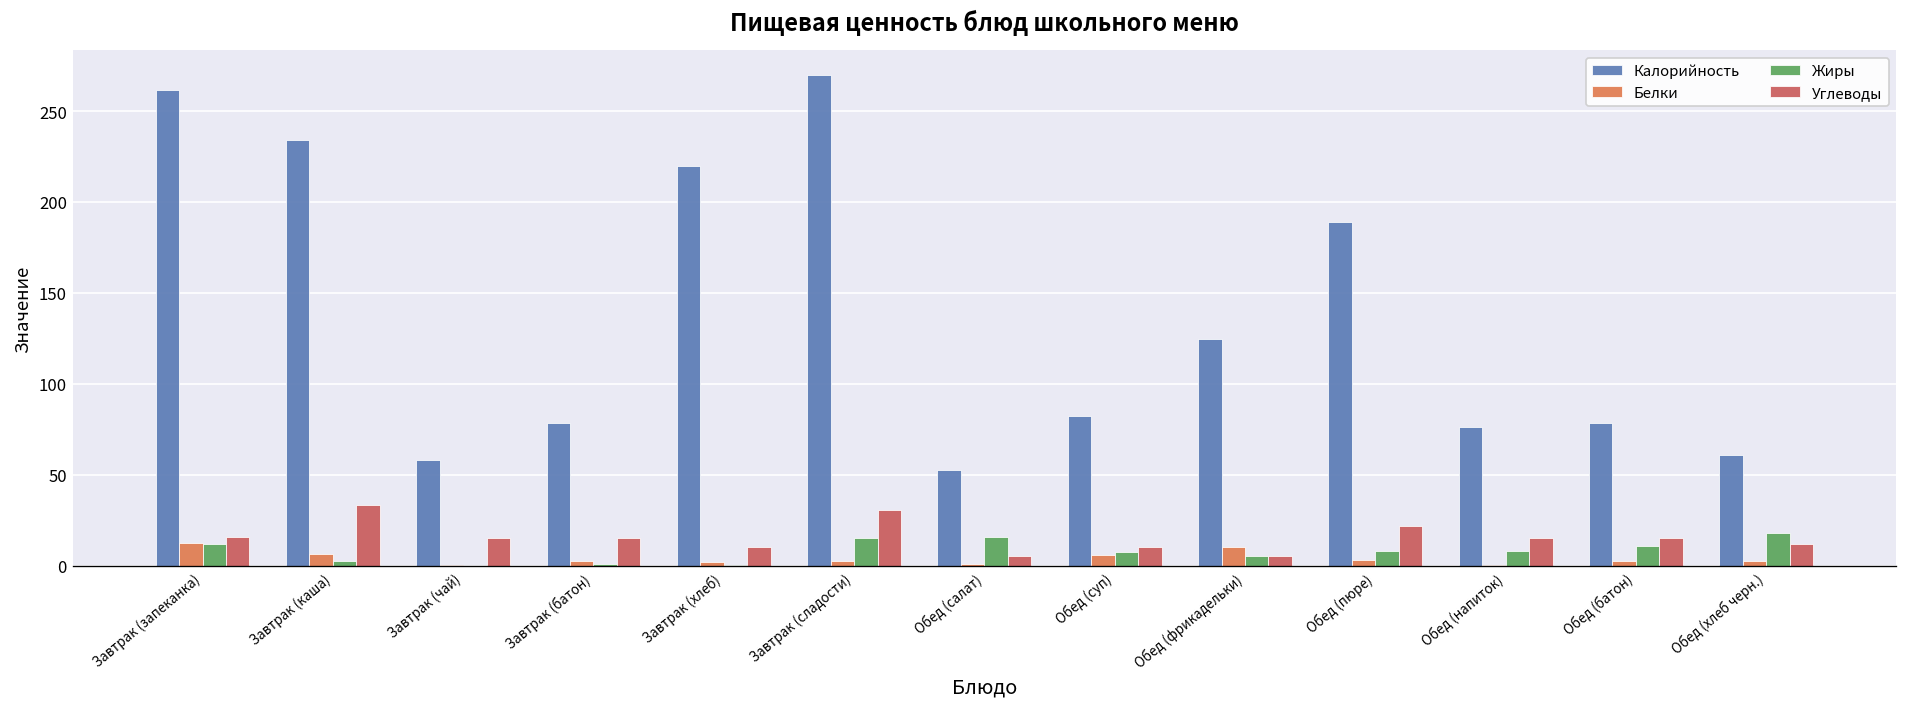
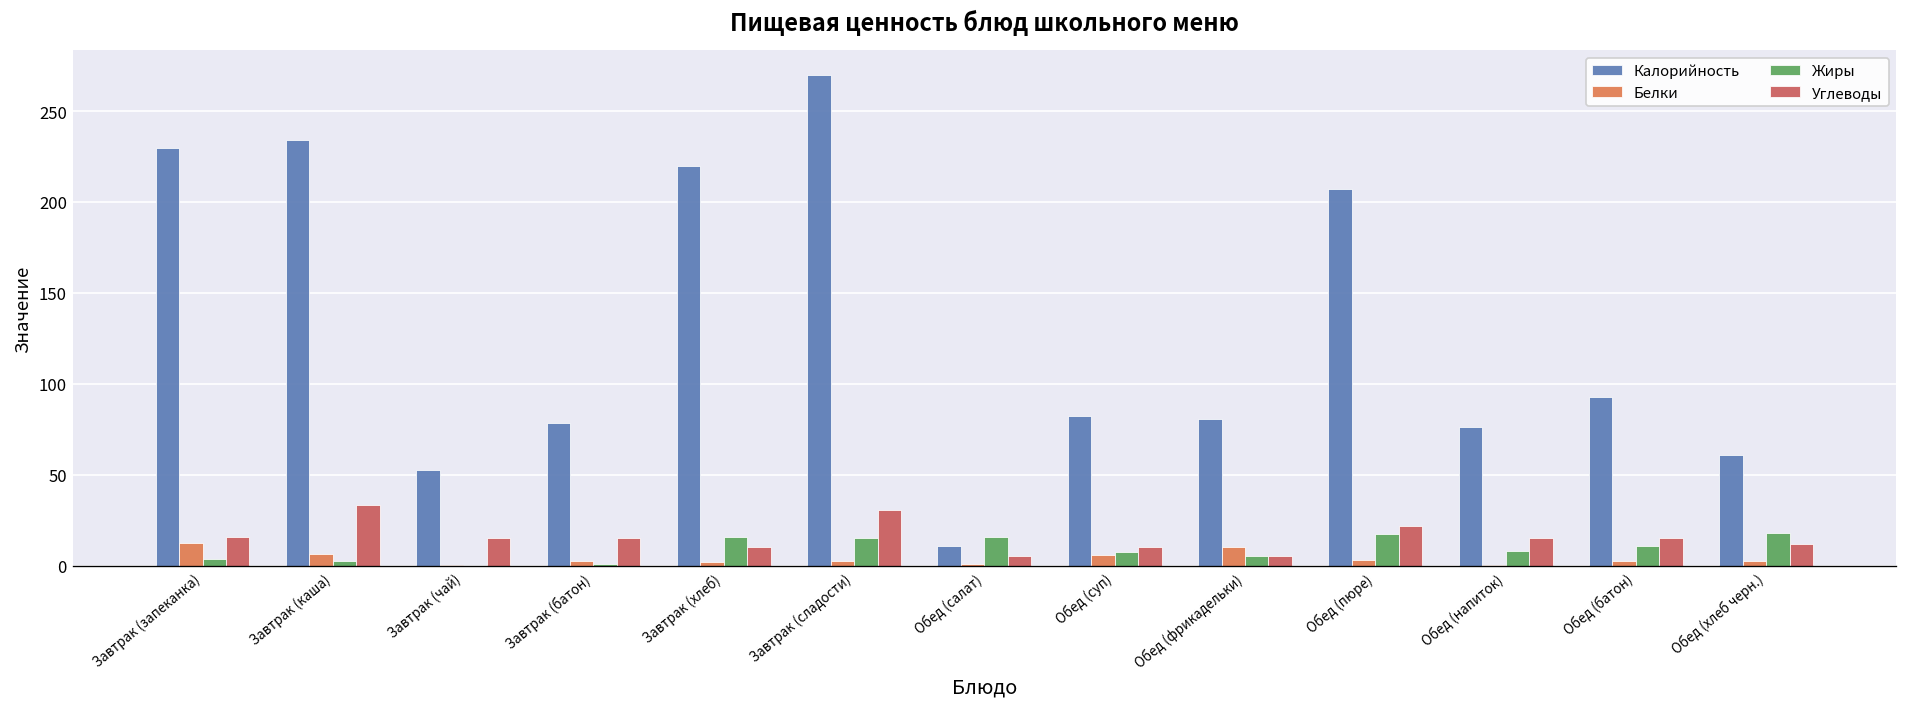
Калорийность, Завтрак (запеканка): 262 -> 230
Жиры, Завтрак (запеканка): 12 -> 4
Калорийность, Завтрак (чай): 58 -> 53
Жиры, Завтрак (хлеб): 0 -> 16
Калорийность, Обед (салат): 53 -> 11
Калорийность, Обед (фрикадельки): 125 -> 81
Калорийность, Обед (пюре): 189 -> 207
Жиры, Обед (пюре): 8 -> 17
Калорийность, Обед (батон): 79 -> 93
